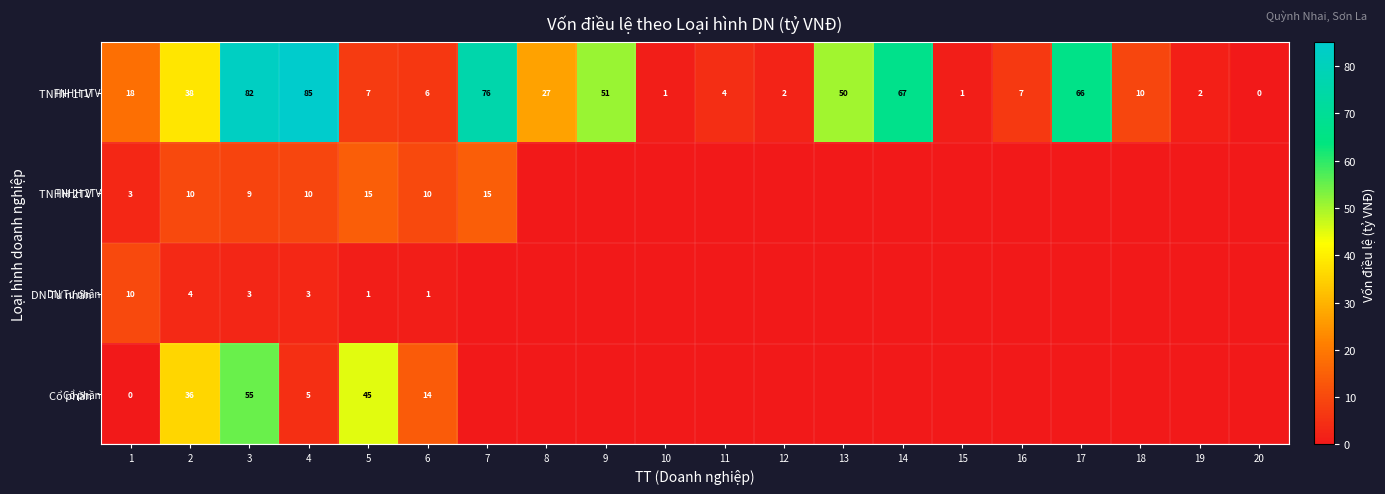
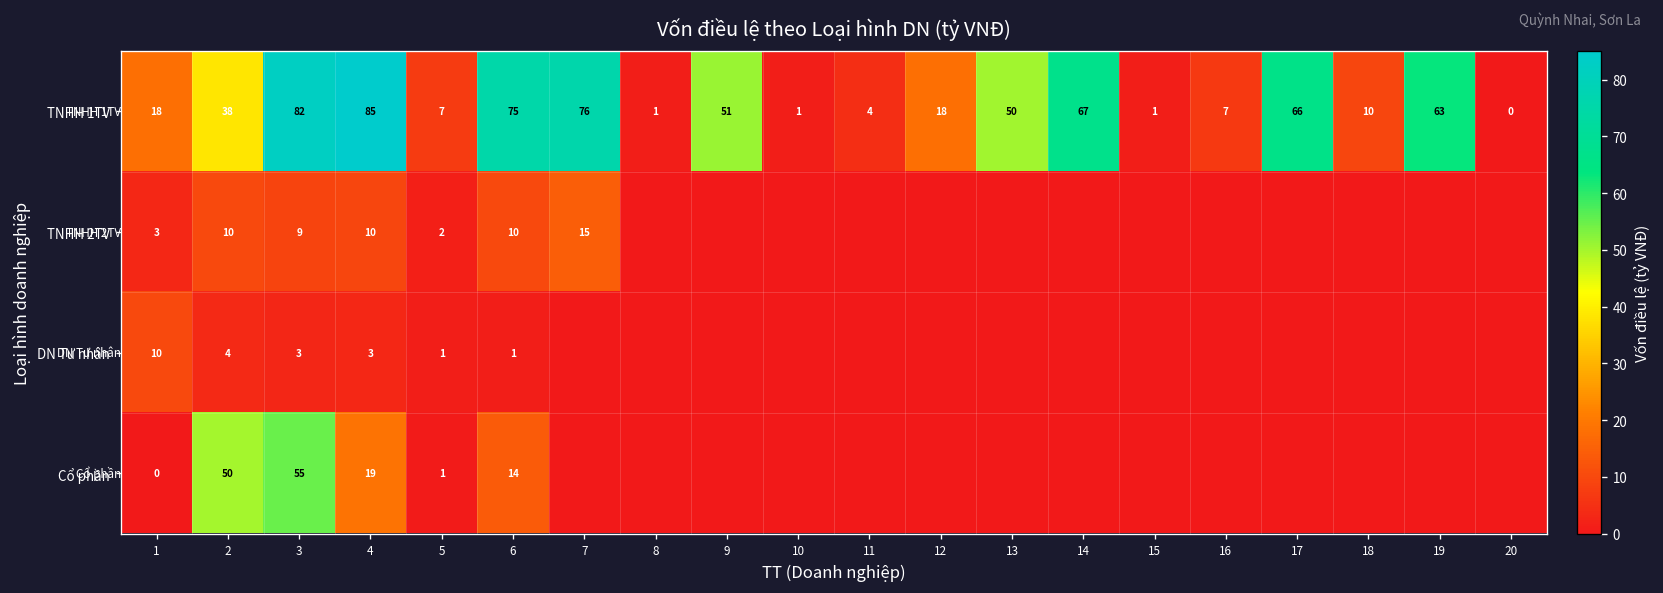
TNHH 1TV, 6: 6 -> 75
TNHH 1TV, 8: 27 -> 1
TNHH 1TV, 12: 2 -> 18
TNHH 1TV, 19: 2 -> 63
TNHH 2TV, 5: 15 -> 2
Cổ phần, 2: 36 -> 50
Cổ phần, 4: 5 -> 19
Cổ phần, 5: 45 -> 1
